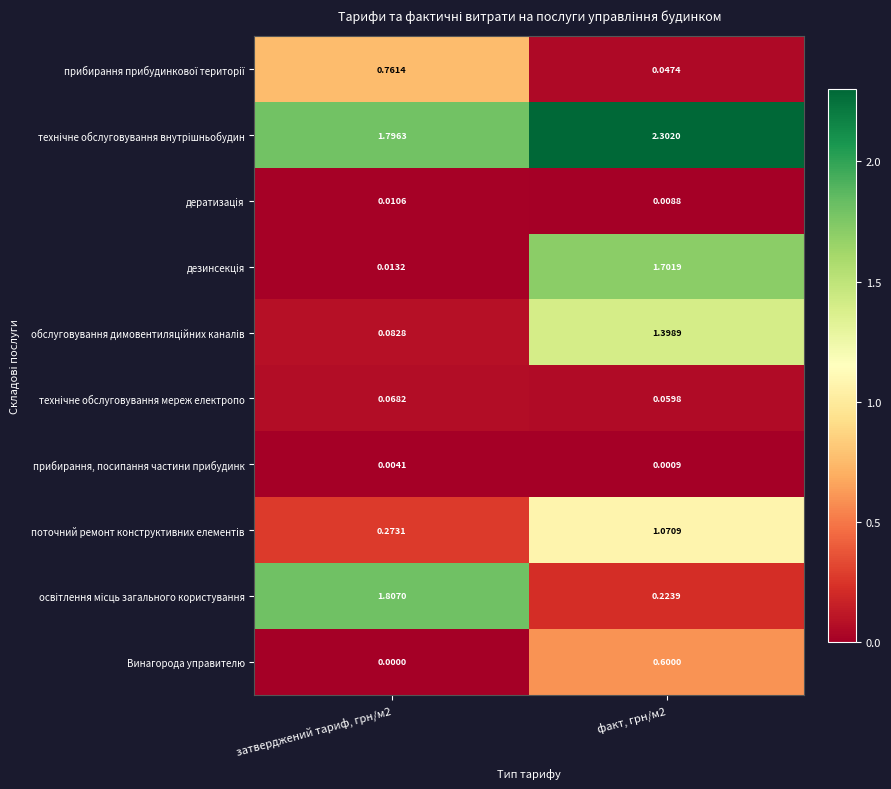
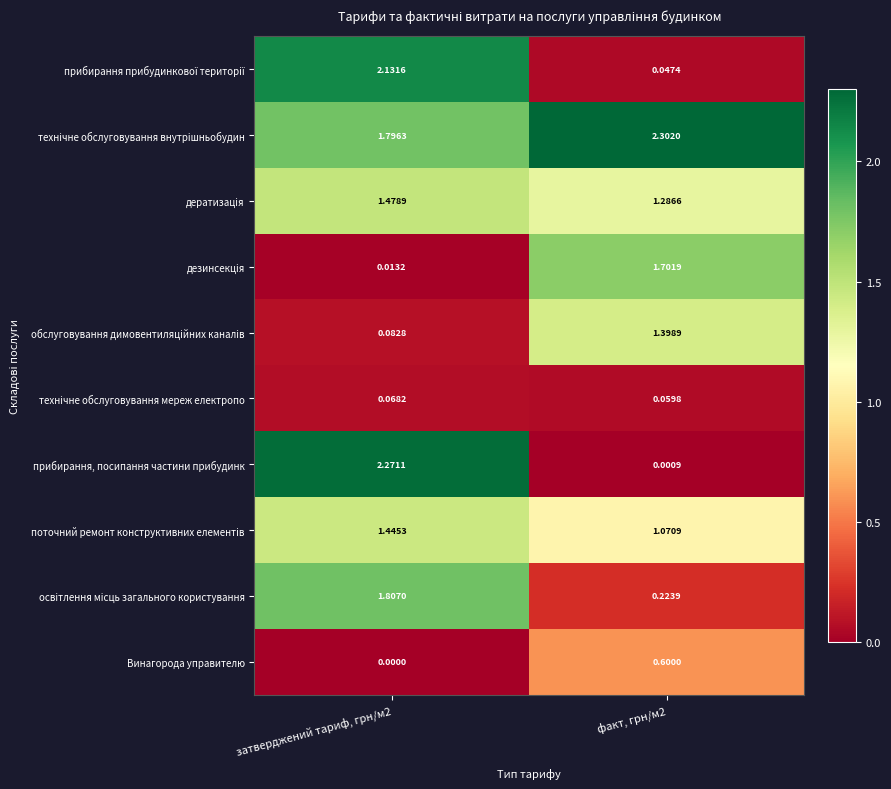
прибирання прибудинкової території, затверджений тариф, грн/м2: 0.7614 -> 2.1316
дератизація, затверджений тариф, грн/м2: 0.0106 -> 1.4789
дератизація, факт, грн/м2: 0.0088 -> 1.2866
прибирання, посипання частини прибудинк, затверджений тариф, грн/м2: 0.0041 -> 2.2711
поточний ремонт конструктивних елементів, затверджений тариф, грн/м2: 0.2731 -> 1.4453
